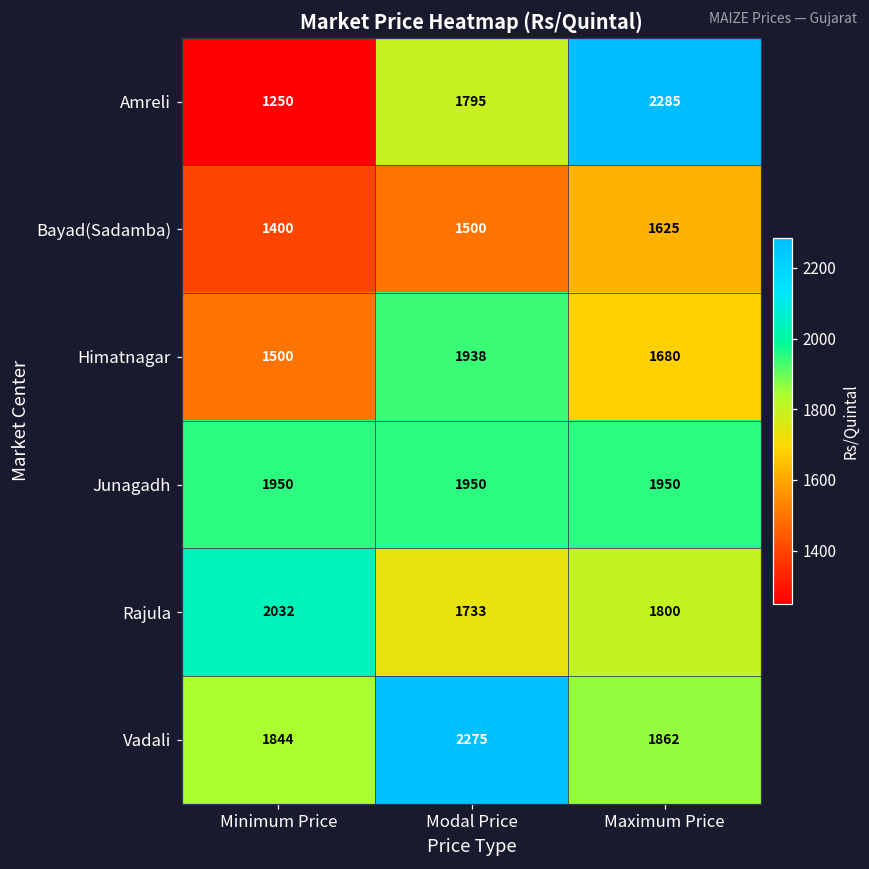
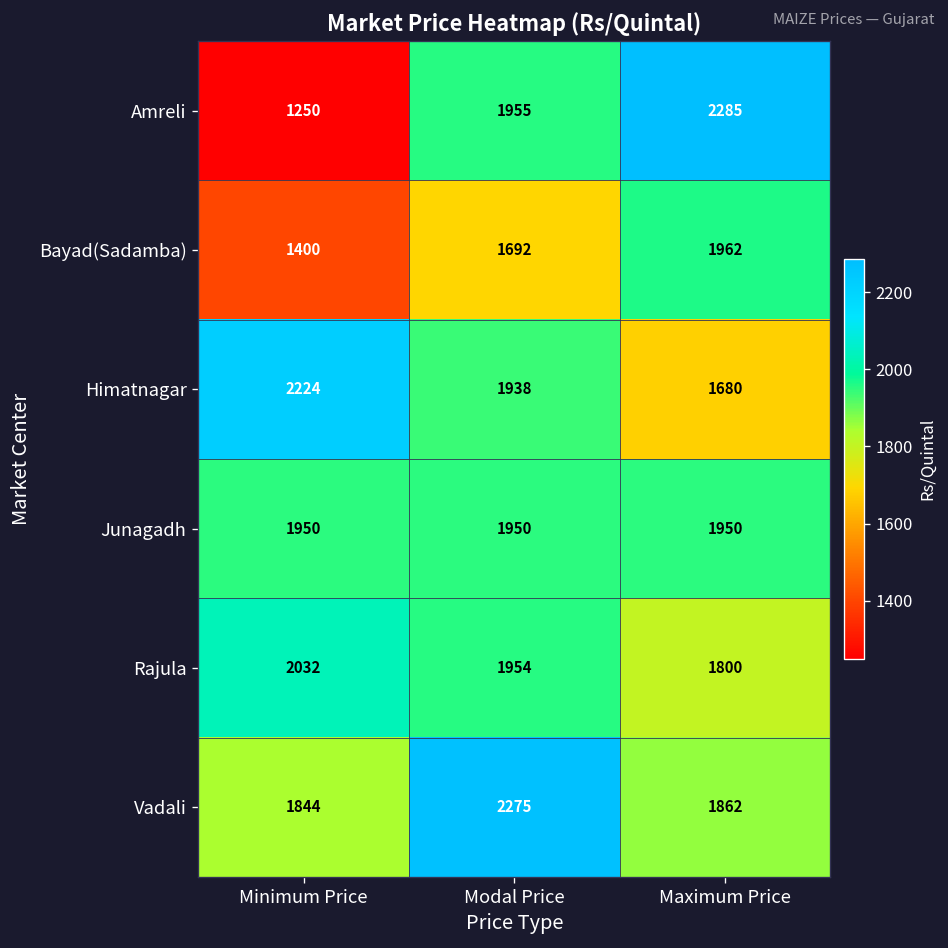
Amreli, Modal Price: 1795 -> 1955
Bayad(Sadamba), Modal Price: 1500 -> 1692
Bayad(Sadamba), Maximum Price: 1625 -> 1962
Himatnagar, Minimum Price: 1500 -> 2224
Rajula, Modal Price: 1733 -> 1954
